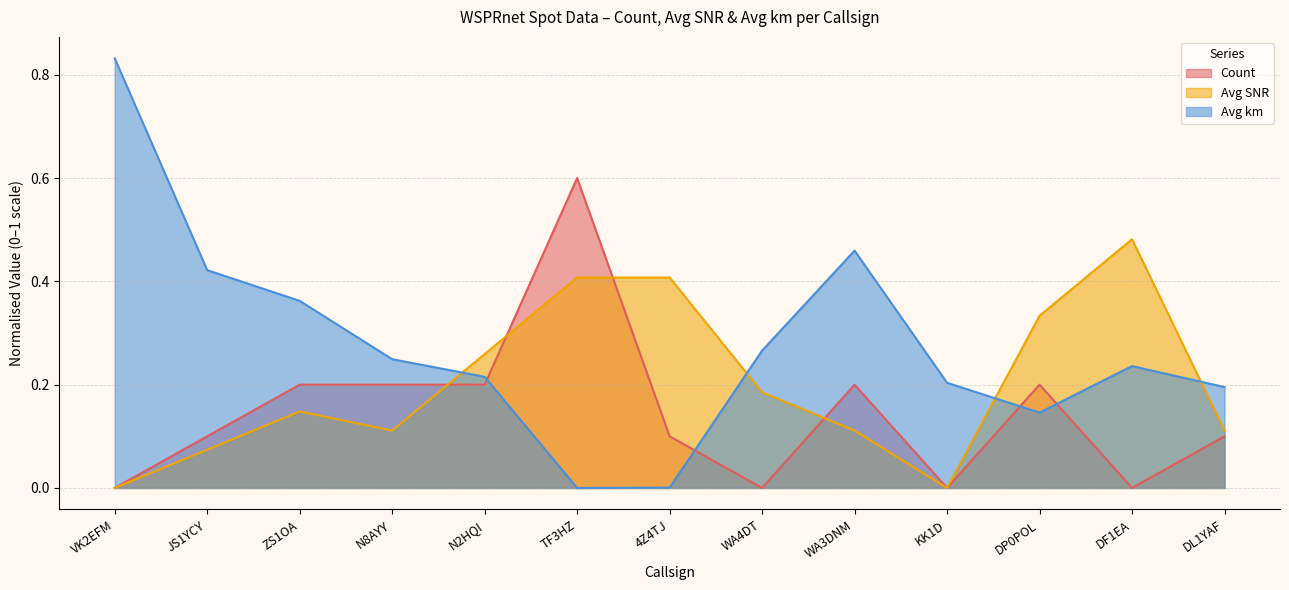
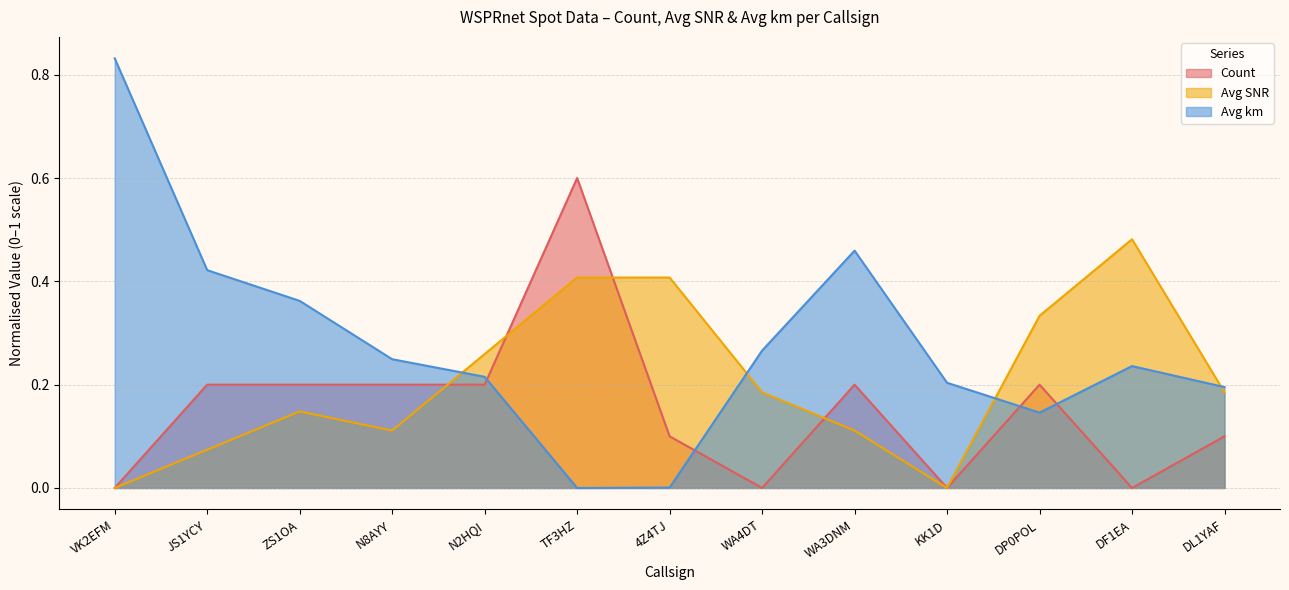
Count, JS1YCY: 0.10 -> 0.20
Avg SNR, DL1YAF: 0.11 -> 0.19
